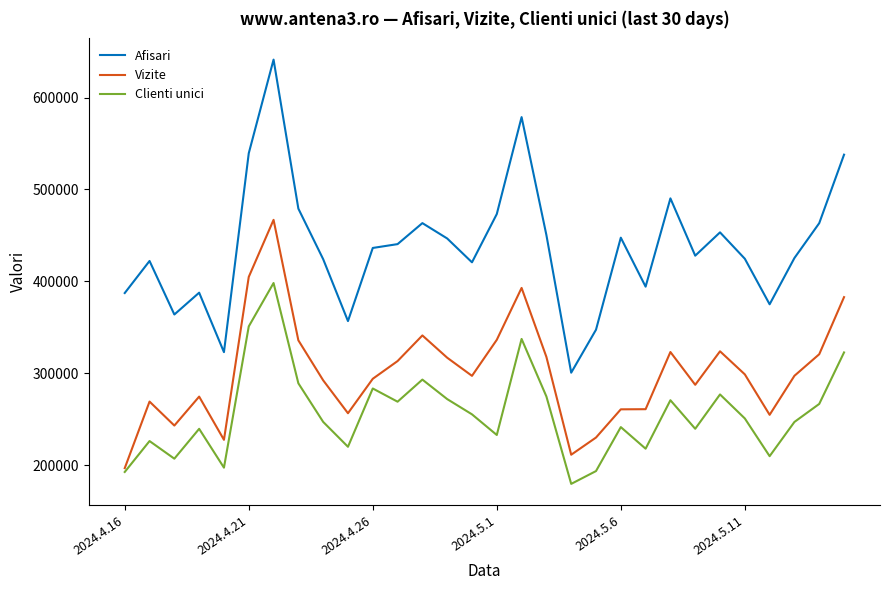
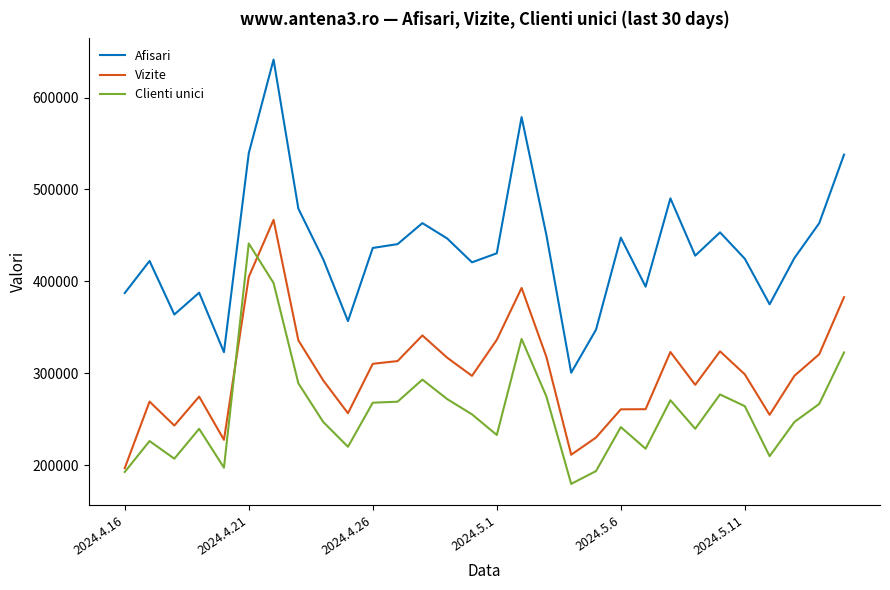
Clienti unici, 2024.4.21: 350000 -> 440000
Vizite, 2024.4.26: 290000 -> 310000
Clienti unici, 2024.4.26: 280000 -> 270000
Afisari, 2024.5.1: 470000 -> 430000
Clienti unici, 2024.5.11: 250000 -> 260000
